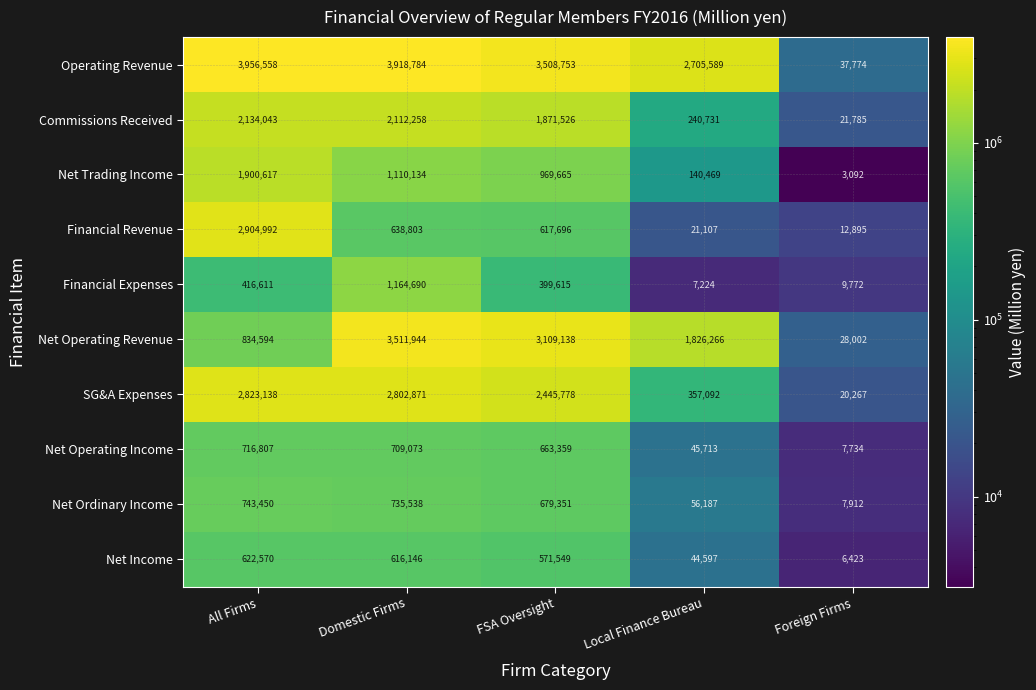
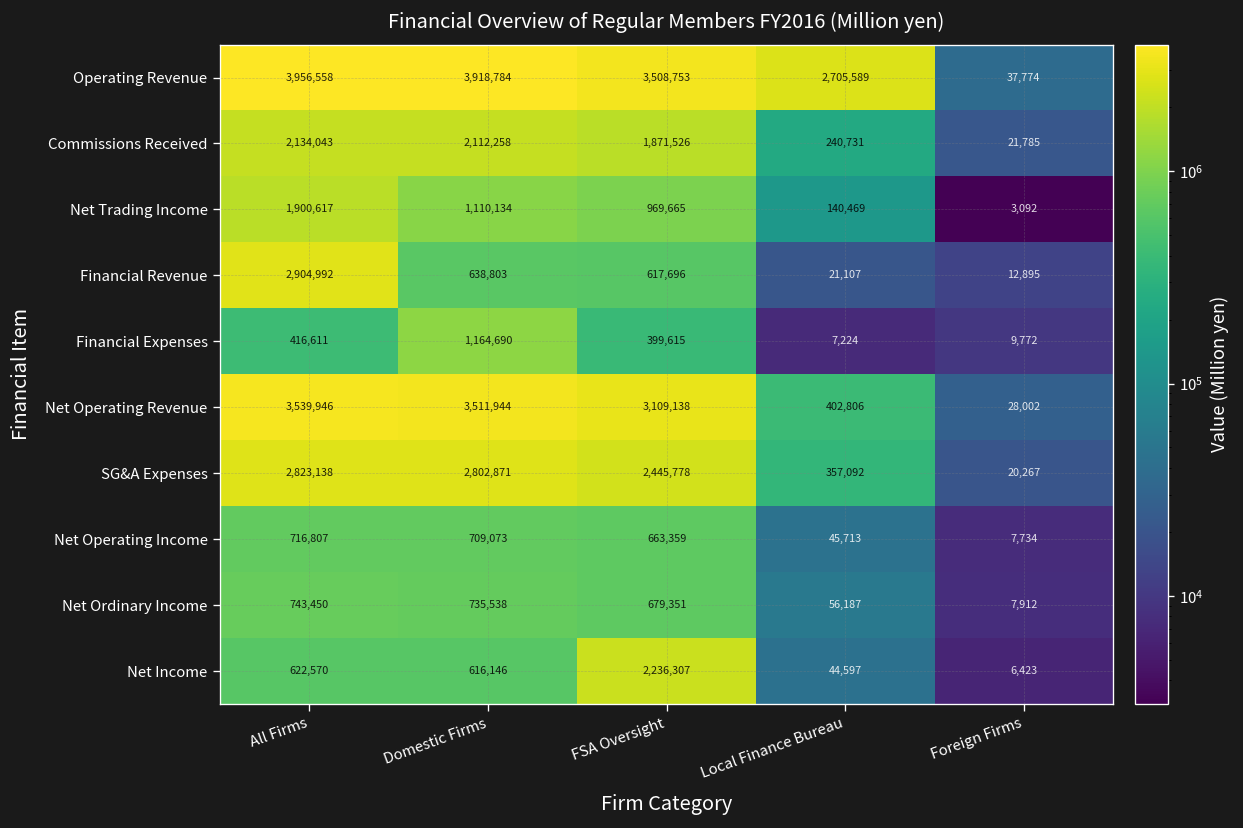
Net Operating Revenue, All Firms: 834,594 -> 3,539,946
Net Operating Revenue, Local Finance Bureau: 1,826,266 -> 402,806
Net Income, FSA Oversight: 571,549 -> 2,236,307
